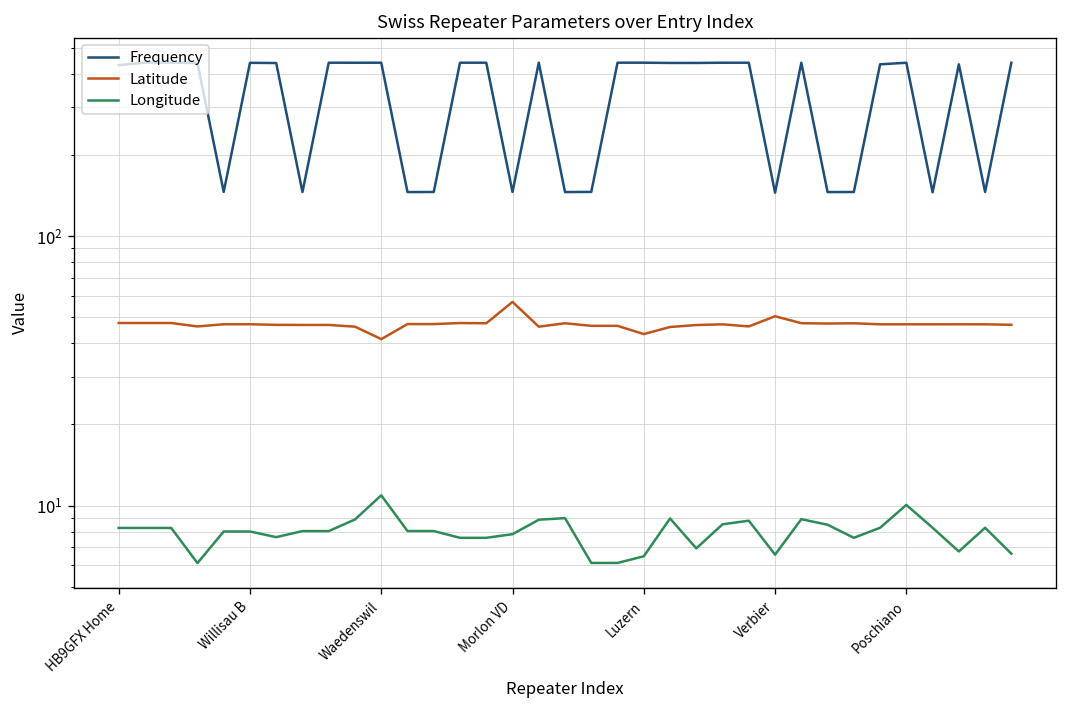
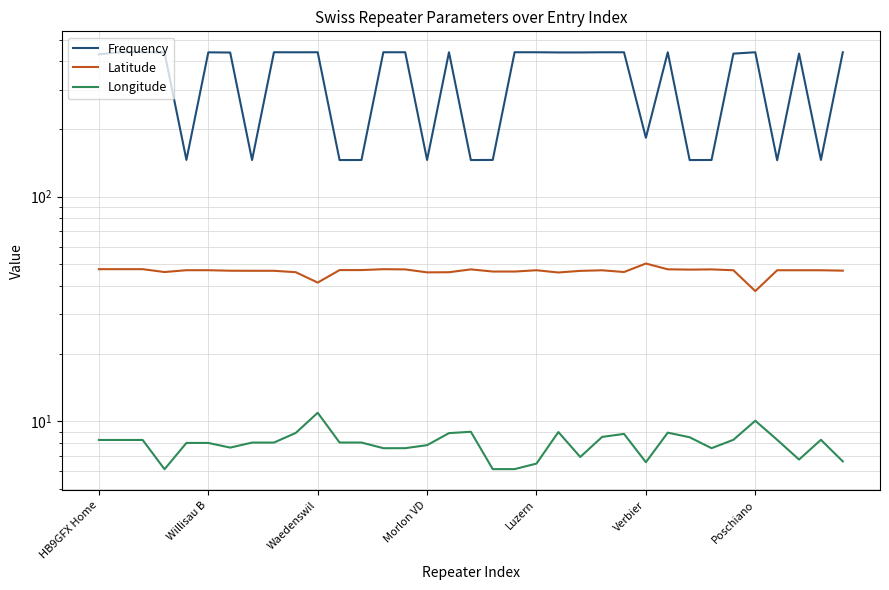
Latitude, Morlon VD: 57 -> 46
Latitude, Luzern: 43 -> 47
Frequency, Verbier: 140 -> 180
Latitude, Poschiano: 47 -> 38
